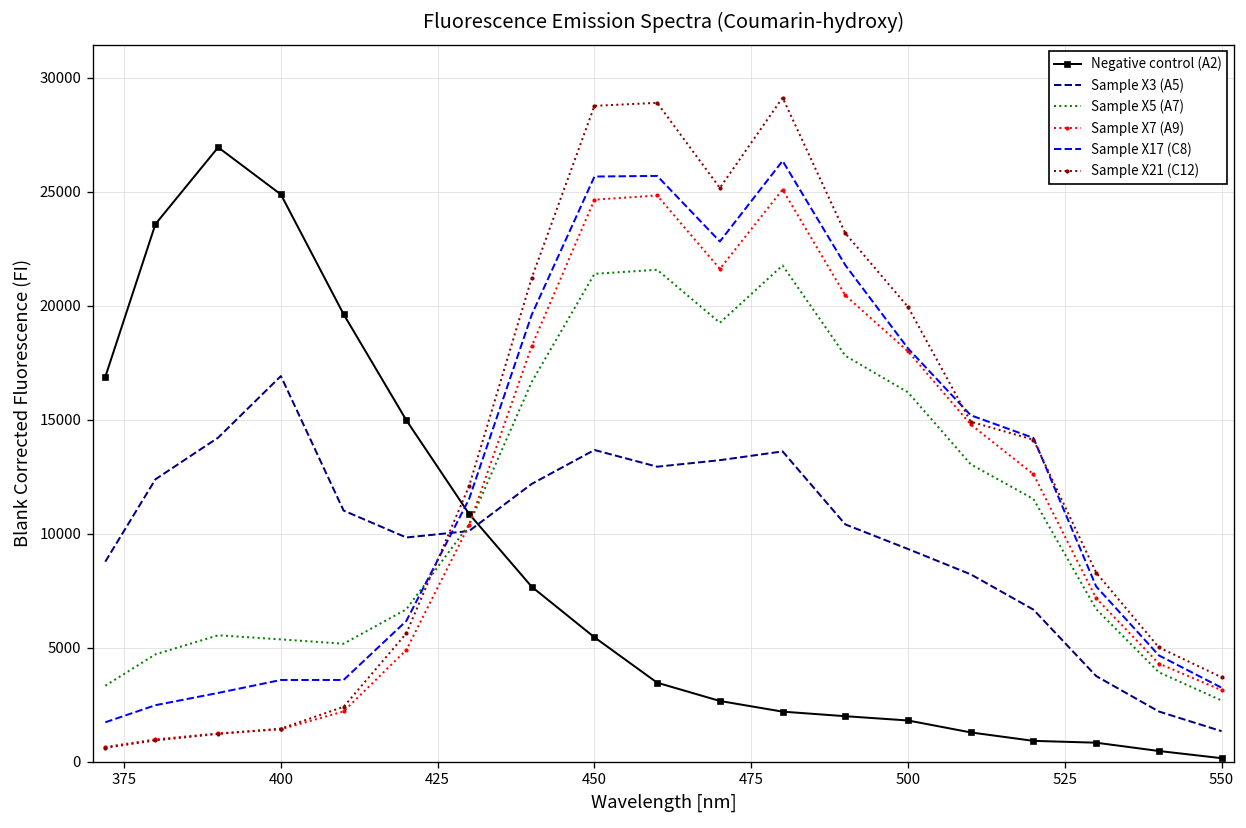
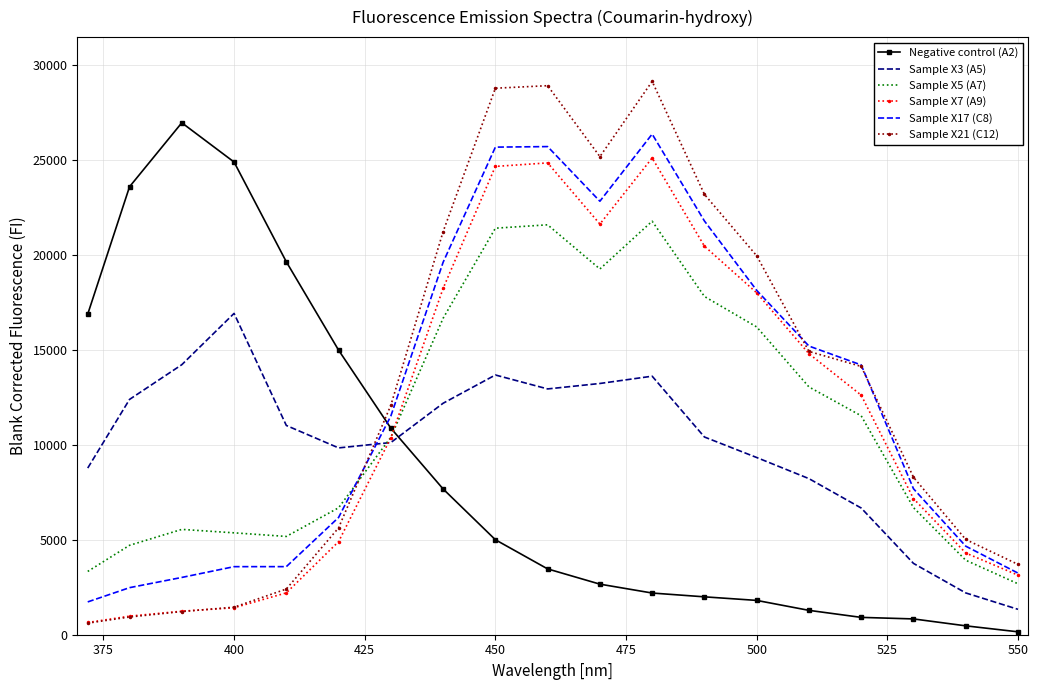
Negative control (A2), 450: 5500 -> 5000
